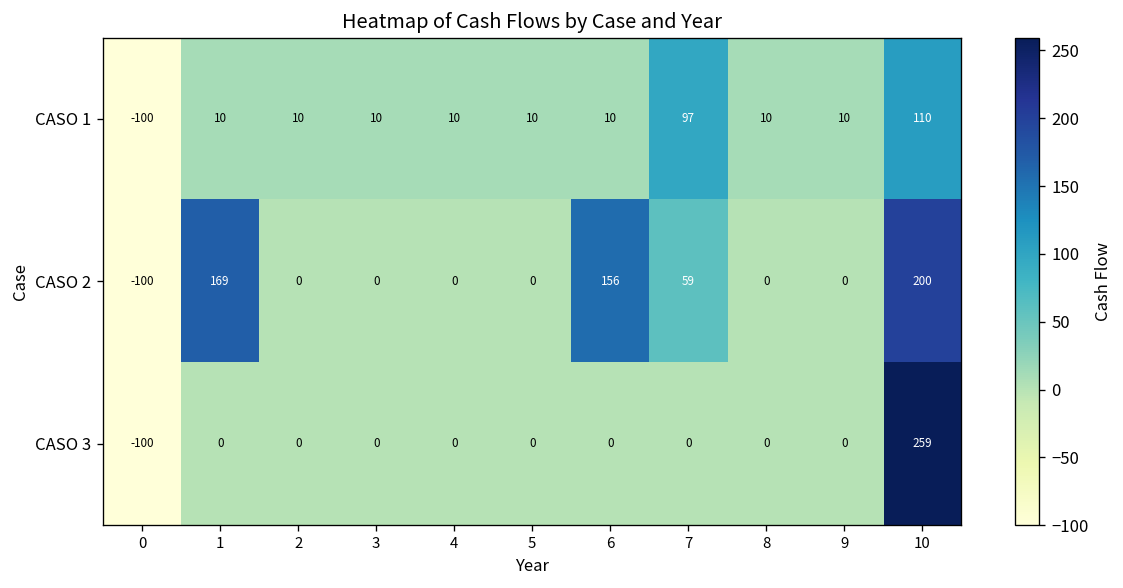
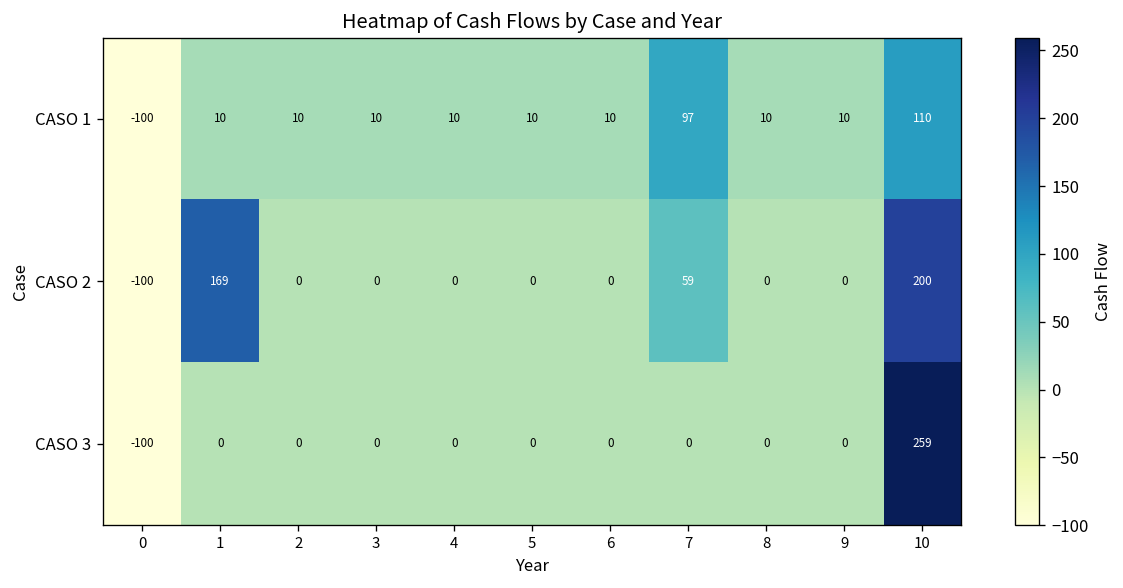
CASO 2, 6: 156 -> 0
